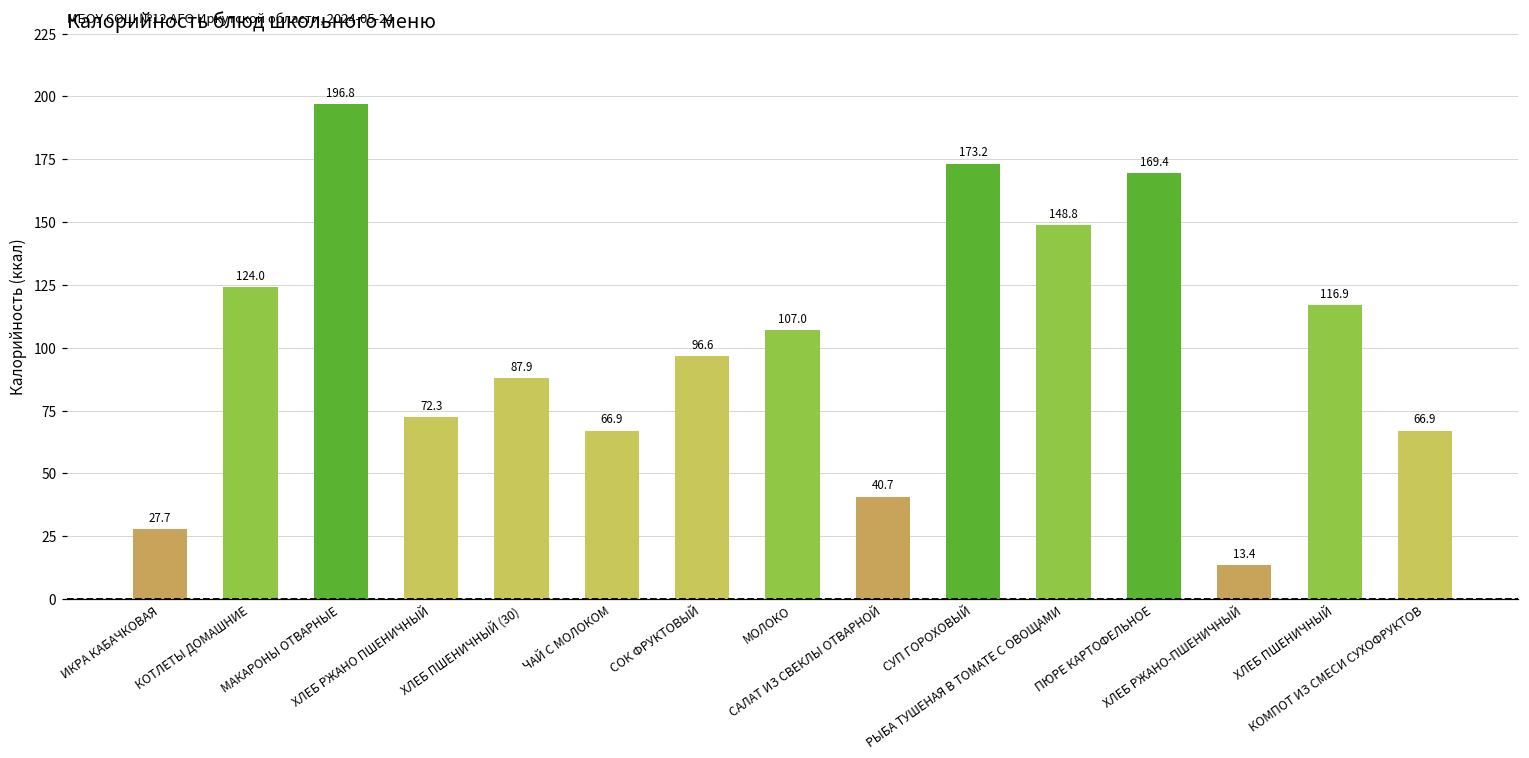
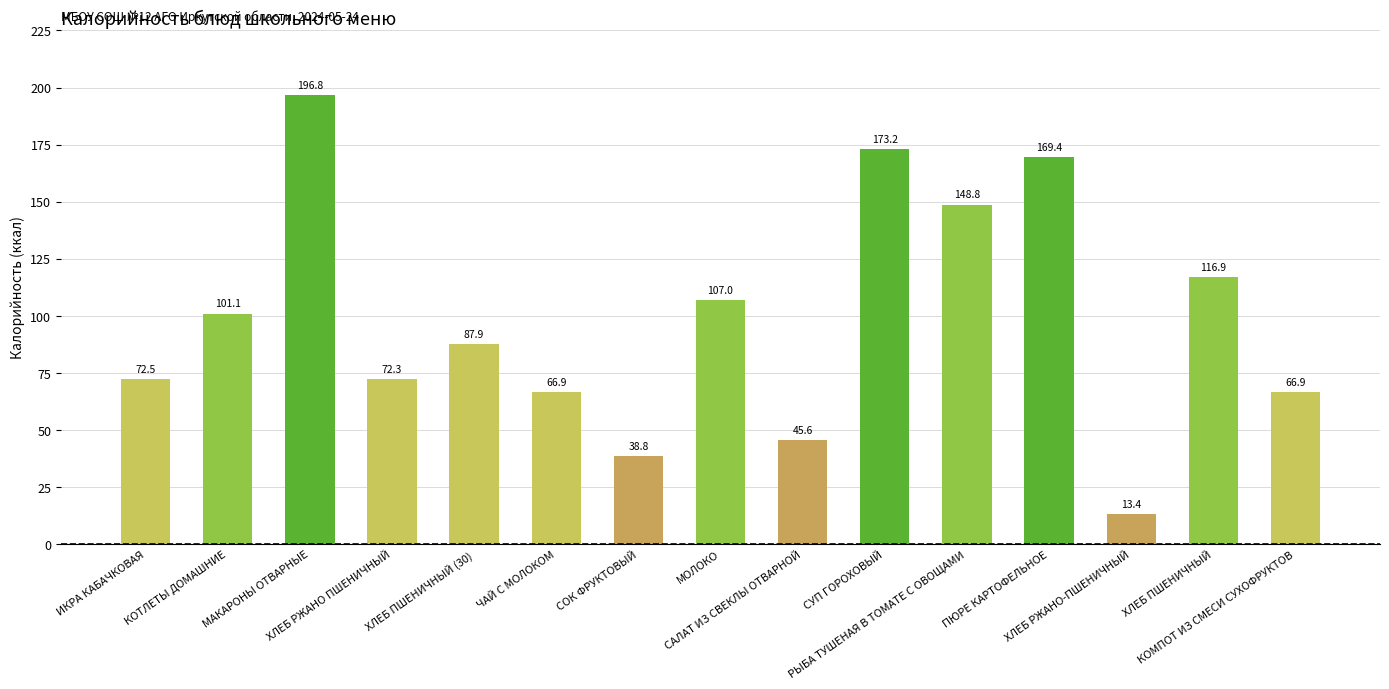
ИКРА КАБАЧКОВАЯ: 27.7 -> 72.5
КОТЛЕТЫ ДОМАШНИЕ: 124.0 -> 101.1
СОК ФРУКТОВЫЙ: 96.6 -> 38.8
САЛАТ ИЗ СВЕКЛЫ ОТВАРНОЙ: 40.7 -> 45.6
